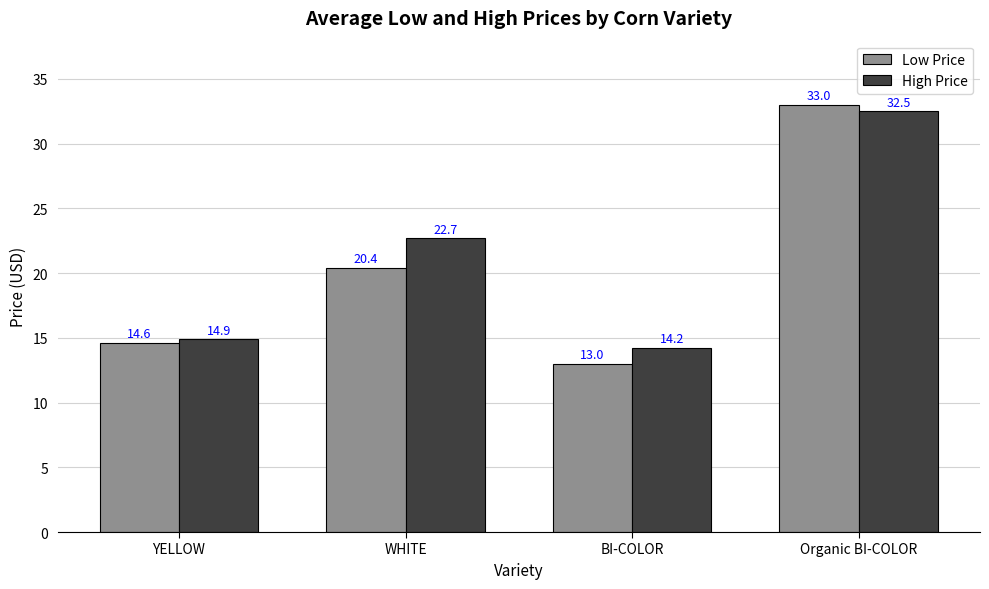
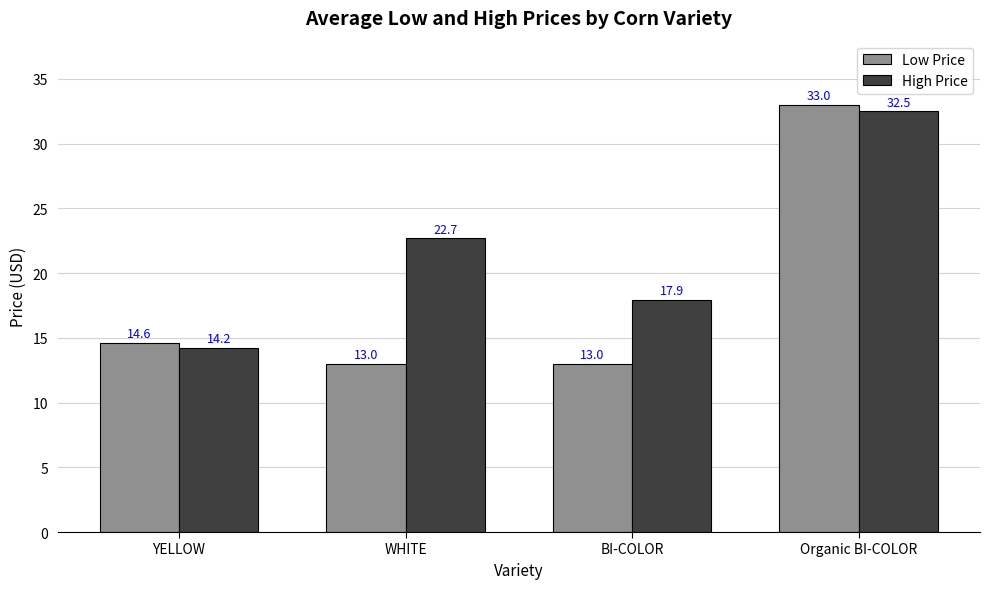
High Price, YELLOW: 14.9 -> 14.2
Low Price, WHITE: 20.4 -> 13.0
High Price, BI-COLOR: 14.2 -> 17.9
